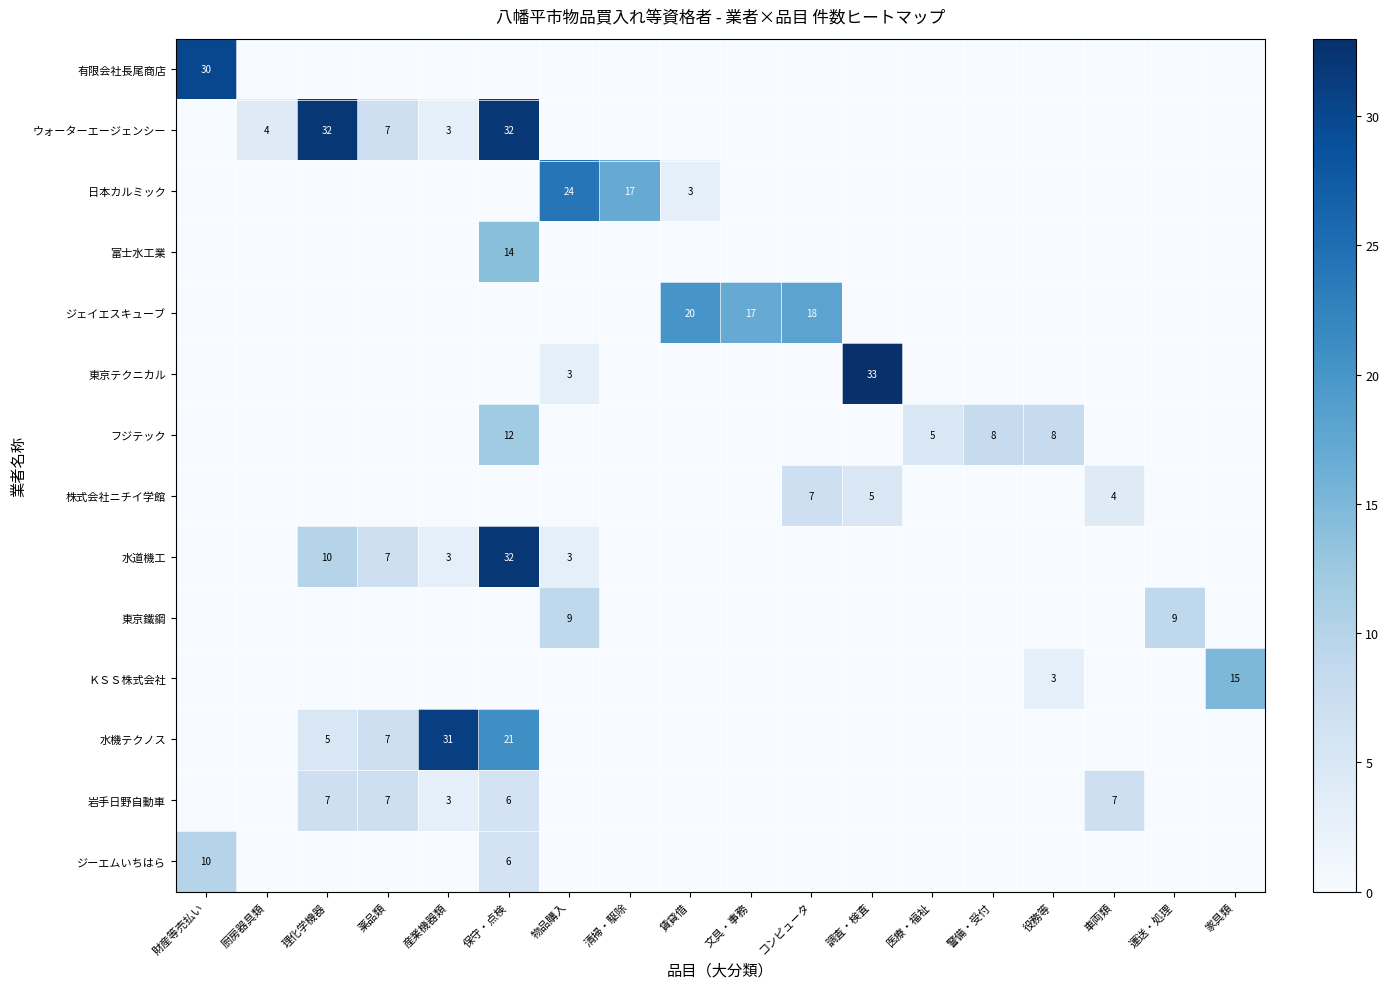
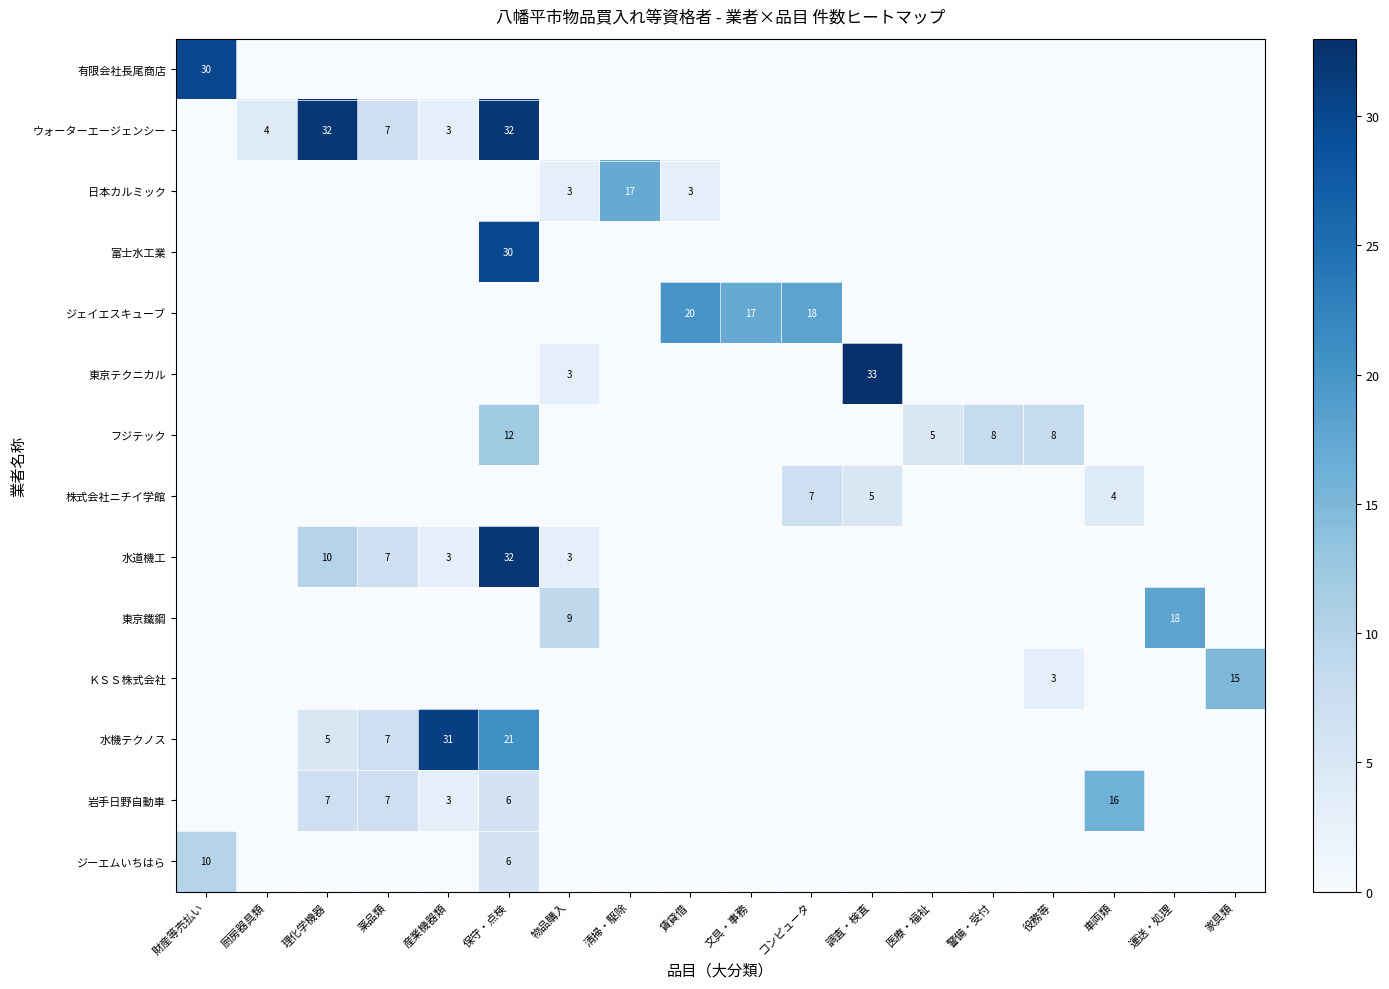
日本カルミック, 物品購入: 24 -> 3
富士水工業, 保守・点検: 14 -> 30
東京鐵鋼, 運送・処理: 9 -> 18
岩手日野自動車, 車両類: 7 -> 16
